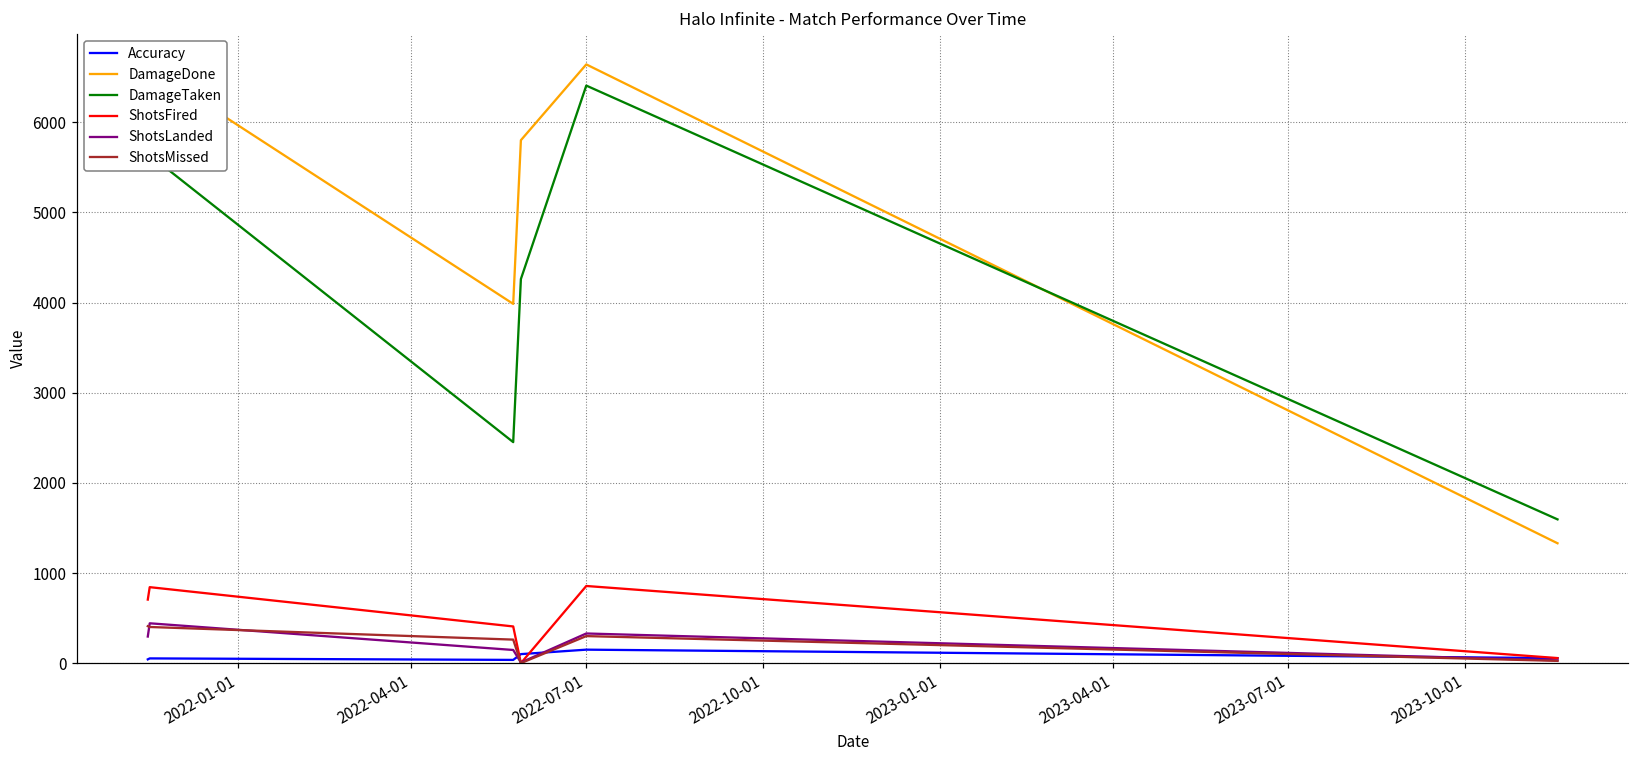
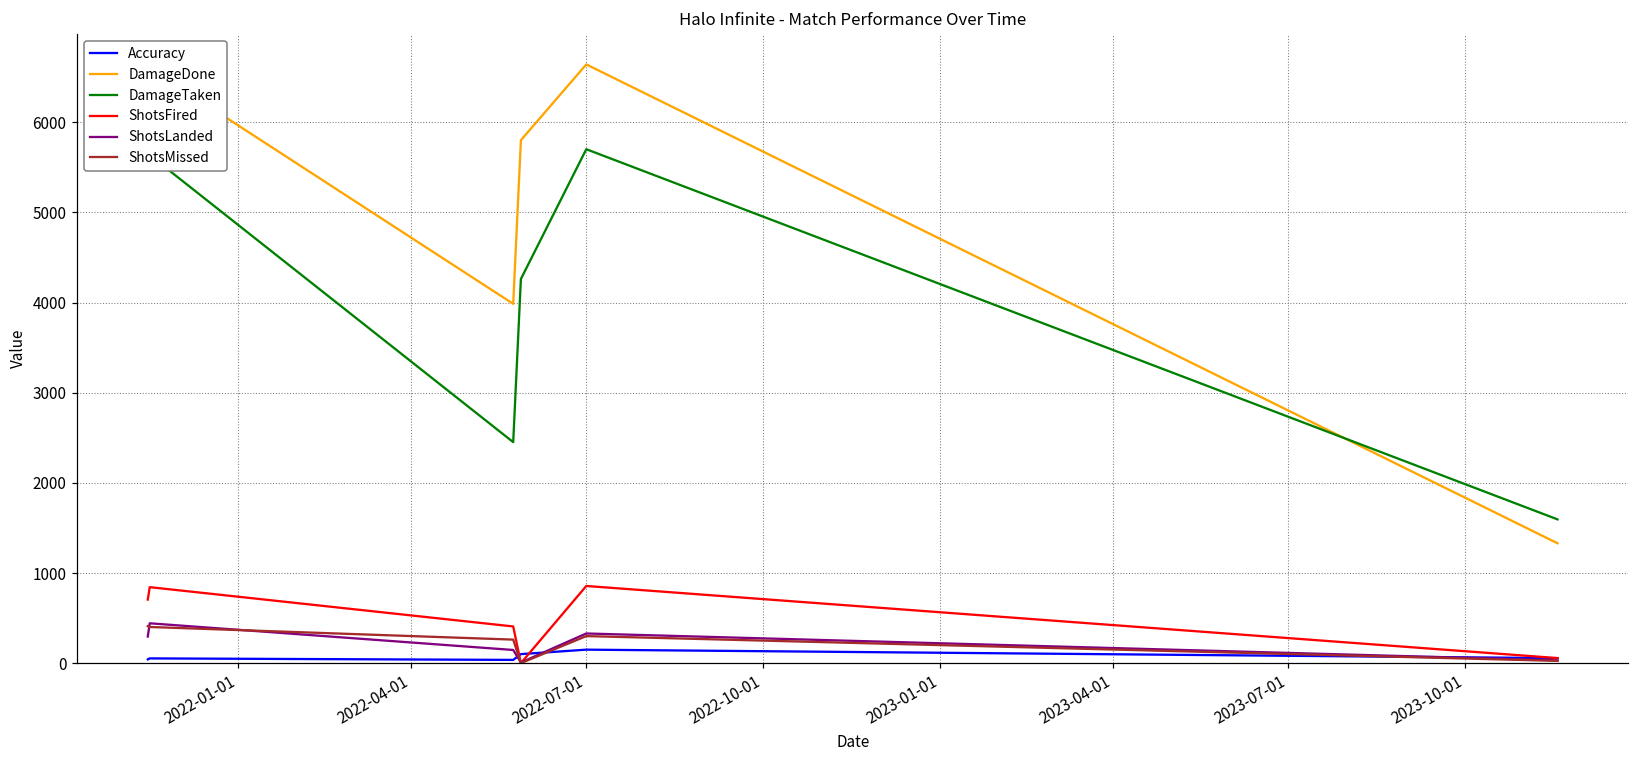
DamageTaken, 2022-07-01: 6400 -> 5700
